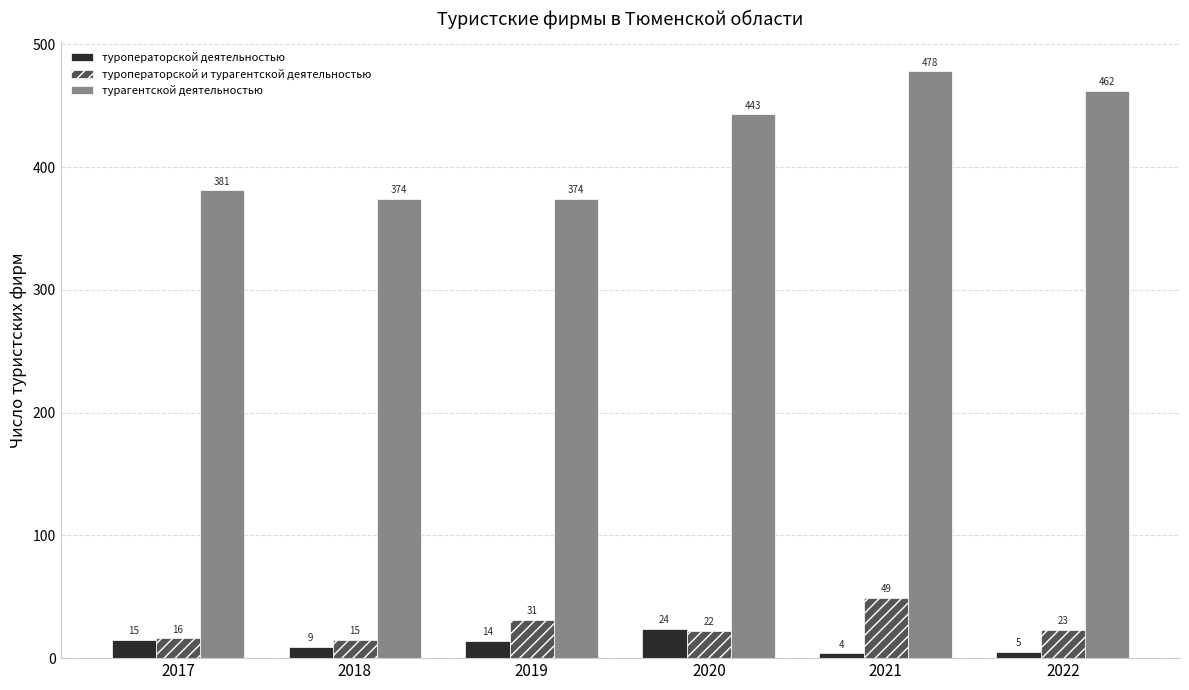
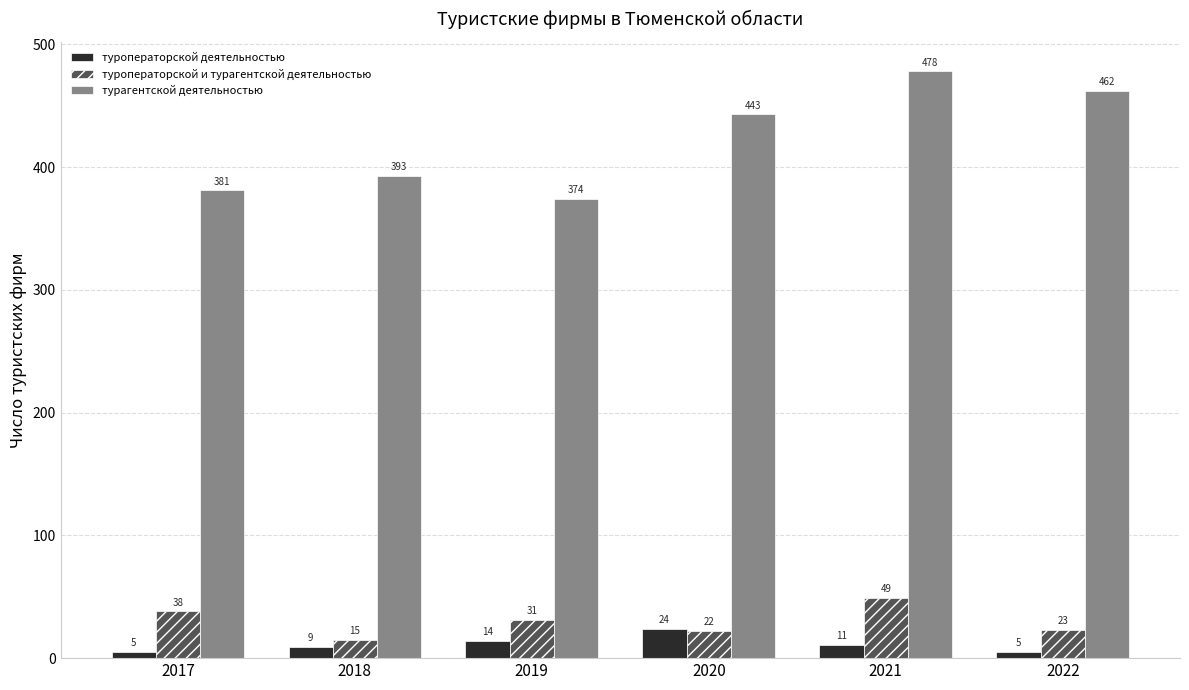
туроператорской деятельностью, 2017: 15 -> 5
туроператорской и турагентской деятельностью, 2017: 16 -> 38
турагентской деятельностью, 2018: 374 -> 393
туроператорской деятельностью, 2021: 4 -> 11
